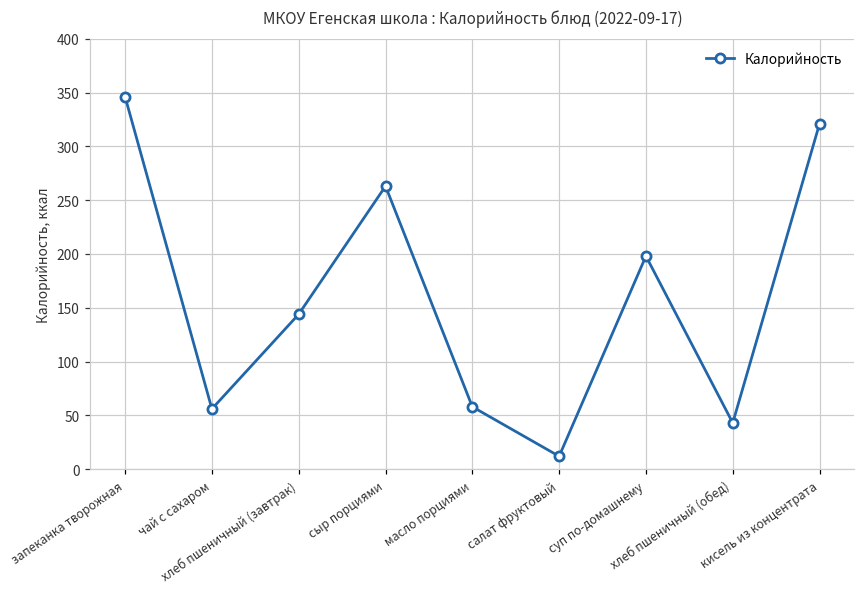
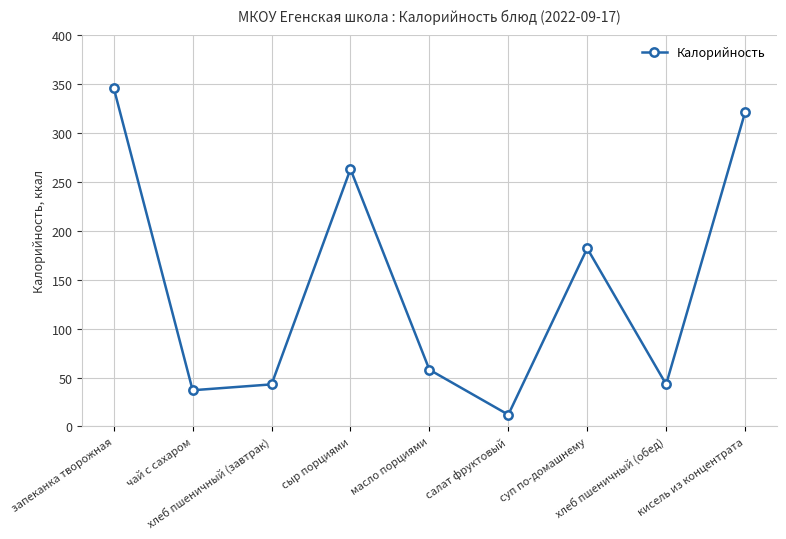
чай с сахаром: 60 -> 40
хлеб пшеничный (завтрак): 140 -> 40
суп по-домашнему: 200 -> 180
